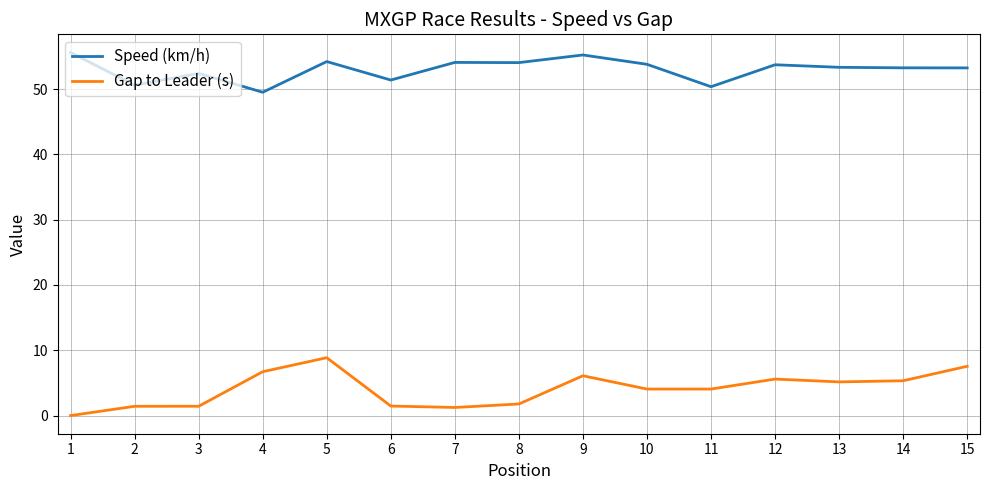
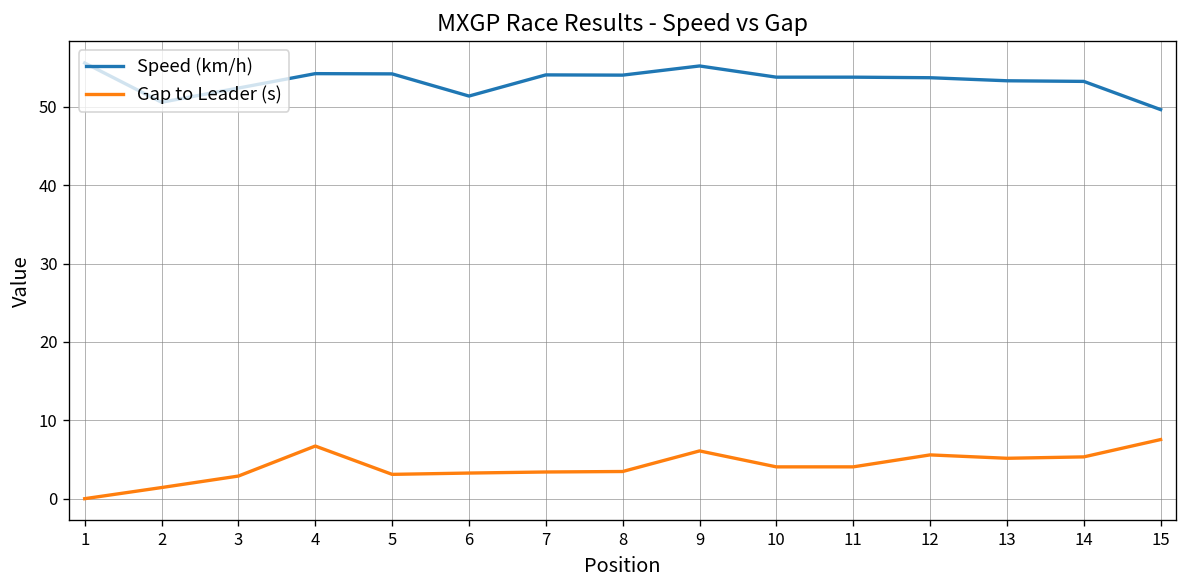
Gap to Leader (s), 3: 1 -> 3
Speed (km/h), 4: 50 -> 54
Gap to Leader (s), 5: 9 -> 3
Gap to Leader (s), 6: 1 -> 3
Gap to Leader (s), 7: 1 -> 3
Gap to Leader (s), 8: 2 -> 3
Speed (km/h), 11: 50 -> 54
Speed (km/h), 15: 53 -> 50
